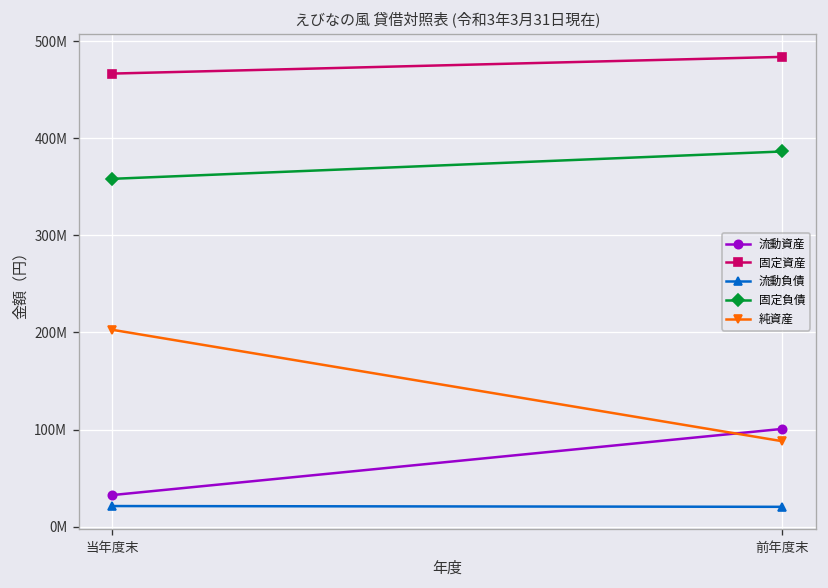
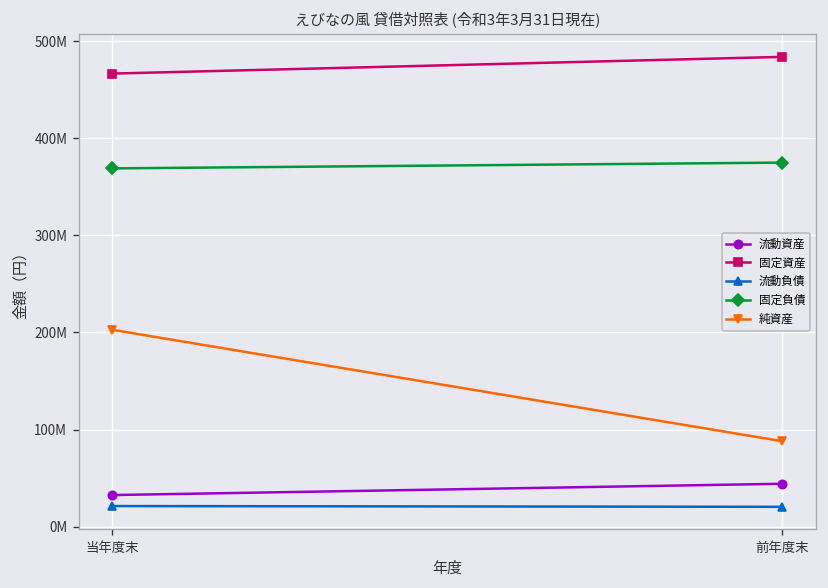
固定負債, 当年度末: 360000000 -> 370000000
流動資産, 前年度末: 100000000 -> 40000000
固定負債, 前年度末: 390000000 -> 370000000
